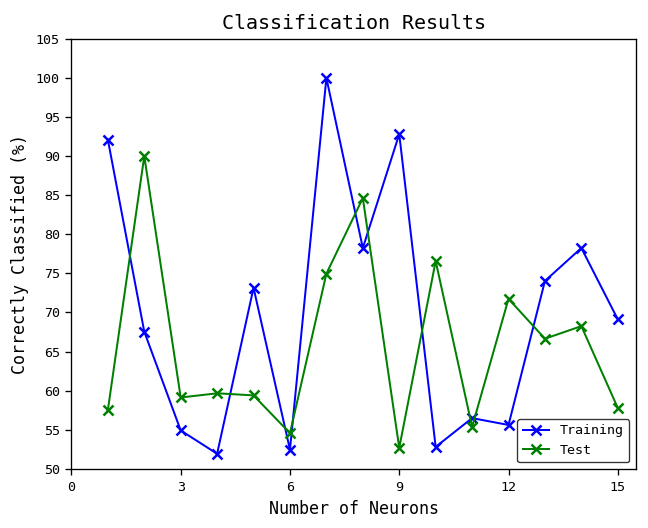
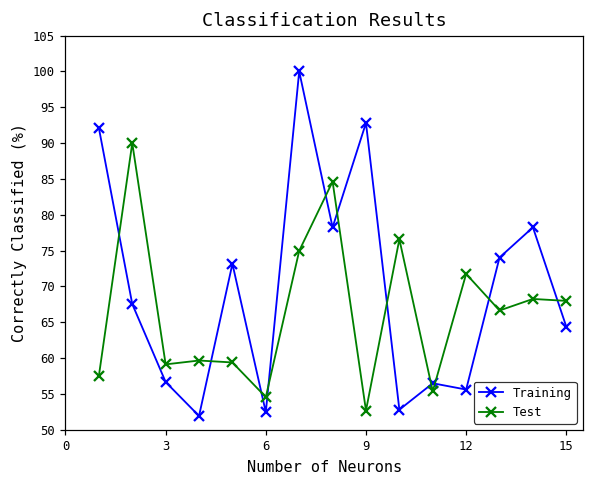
Training, 3: 55 -> 57
Training, 15: 69 -> 64
Test, 15: 58 -> 68
